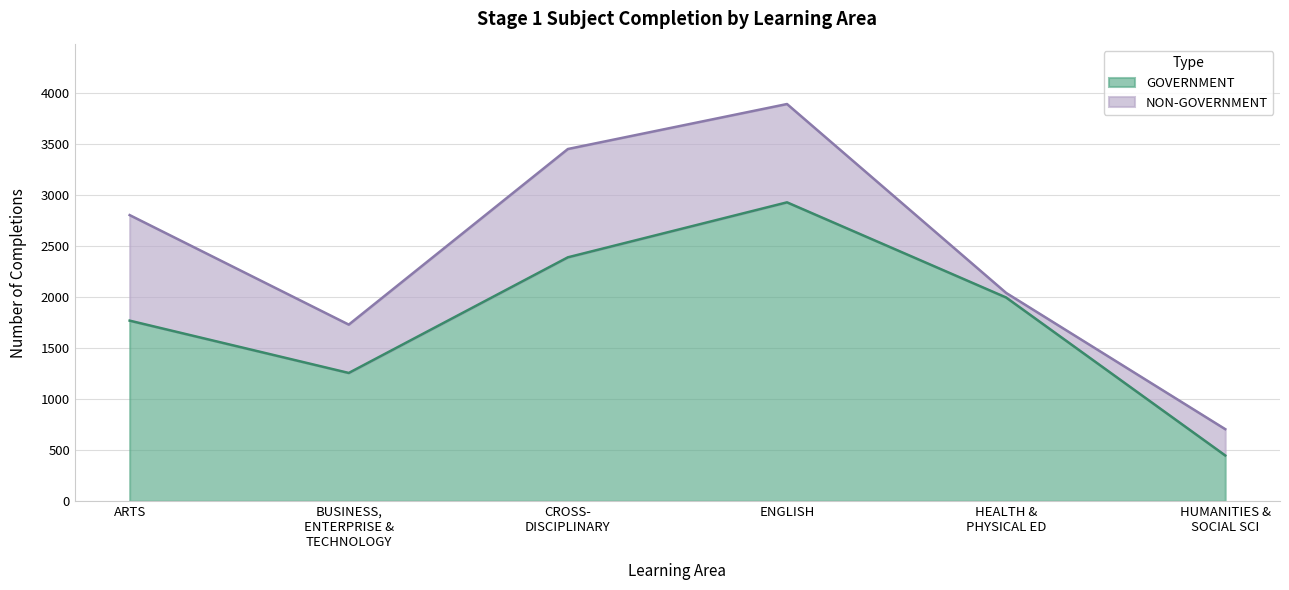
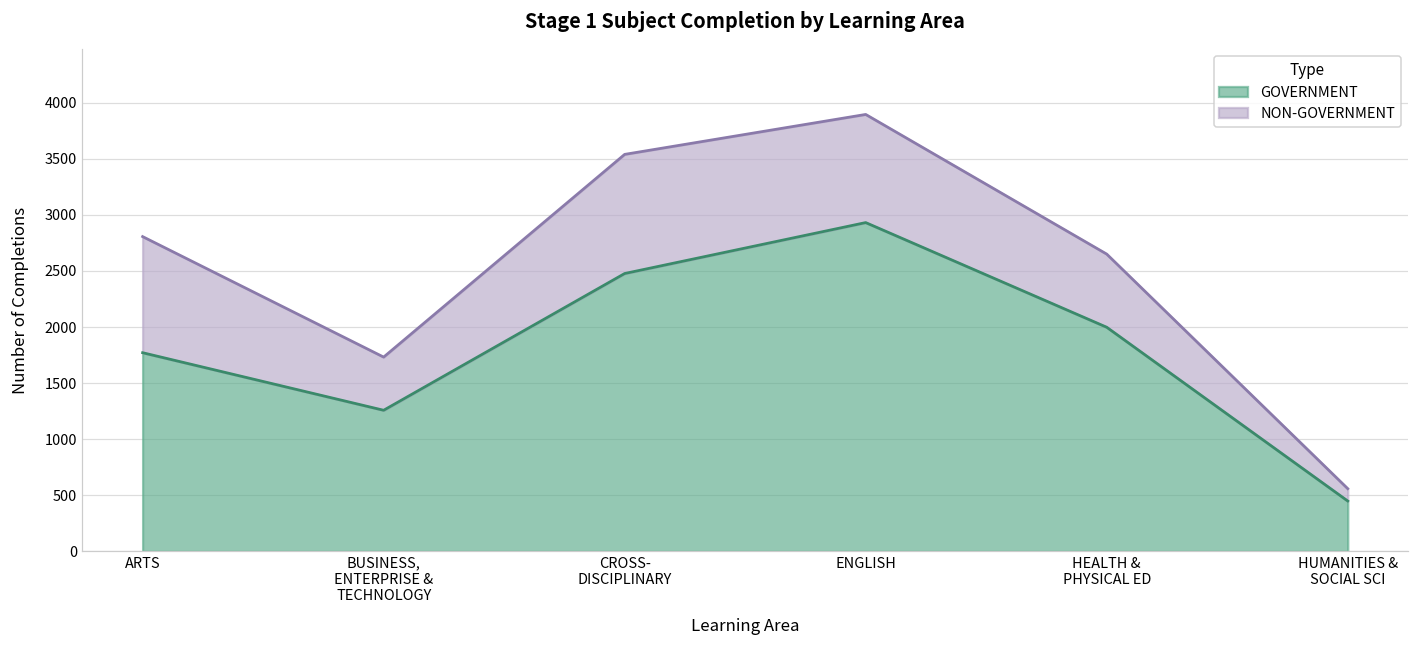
GOVERNMENT, CROSS- DISCIPLINARY: 2390 -> 2480
NON-GOVERNMENT, HEALTH & PHYSICAL ED: 50 -> 650
NON-GOVERNMENT, HUMANITIES & SOCIAL SCI: 260 -> 110
